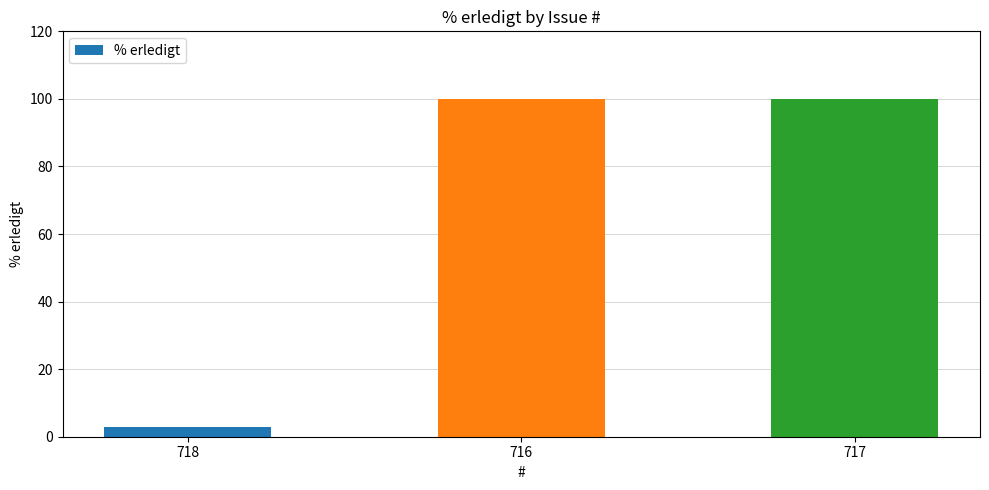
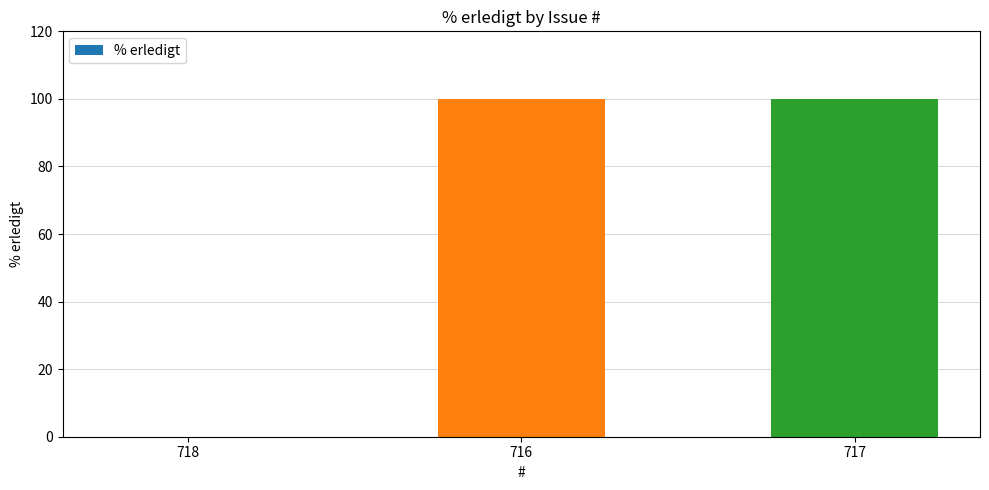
718: 3 -> 0
